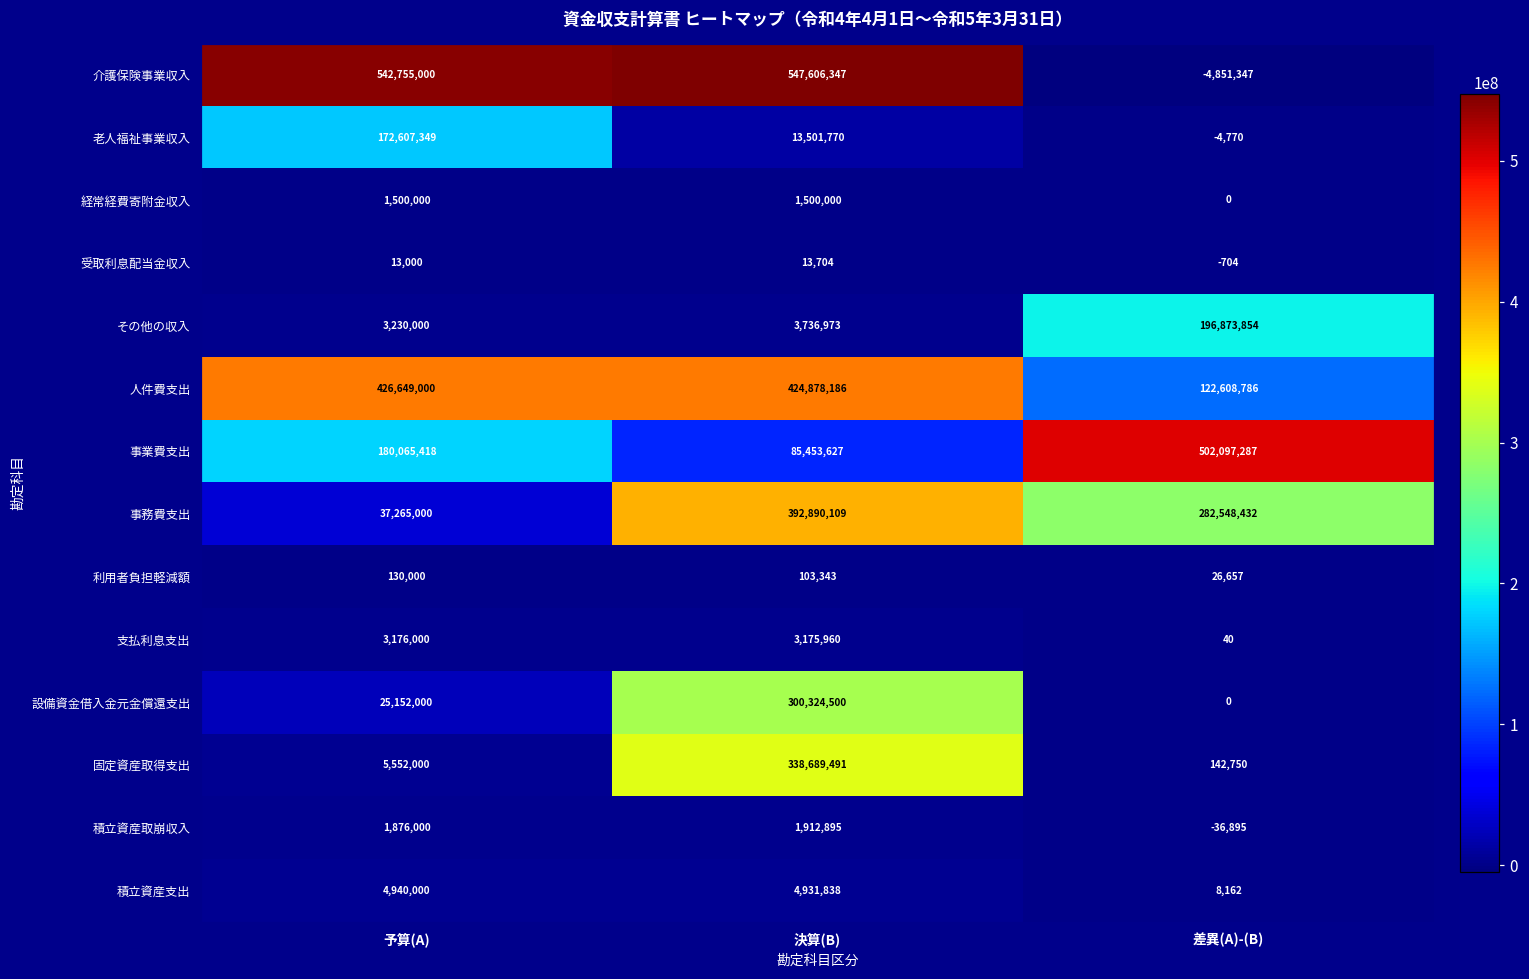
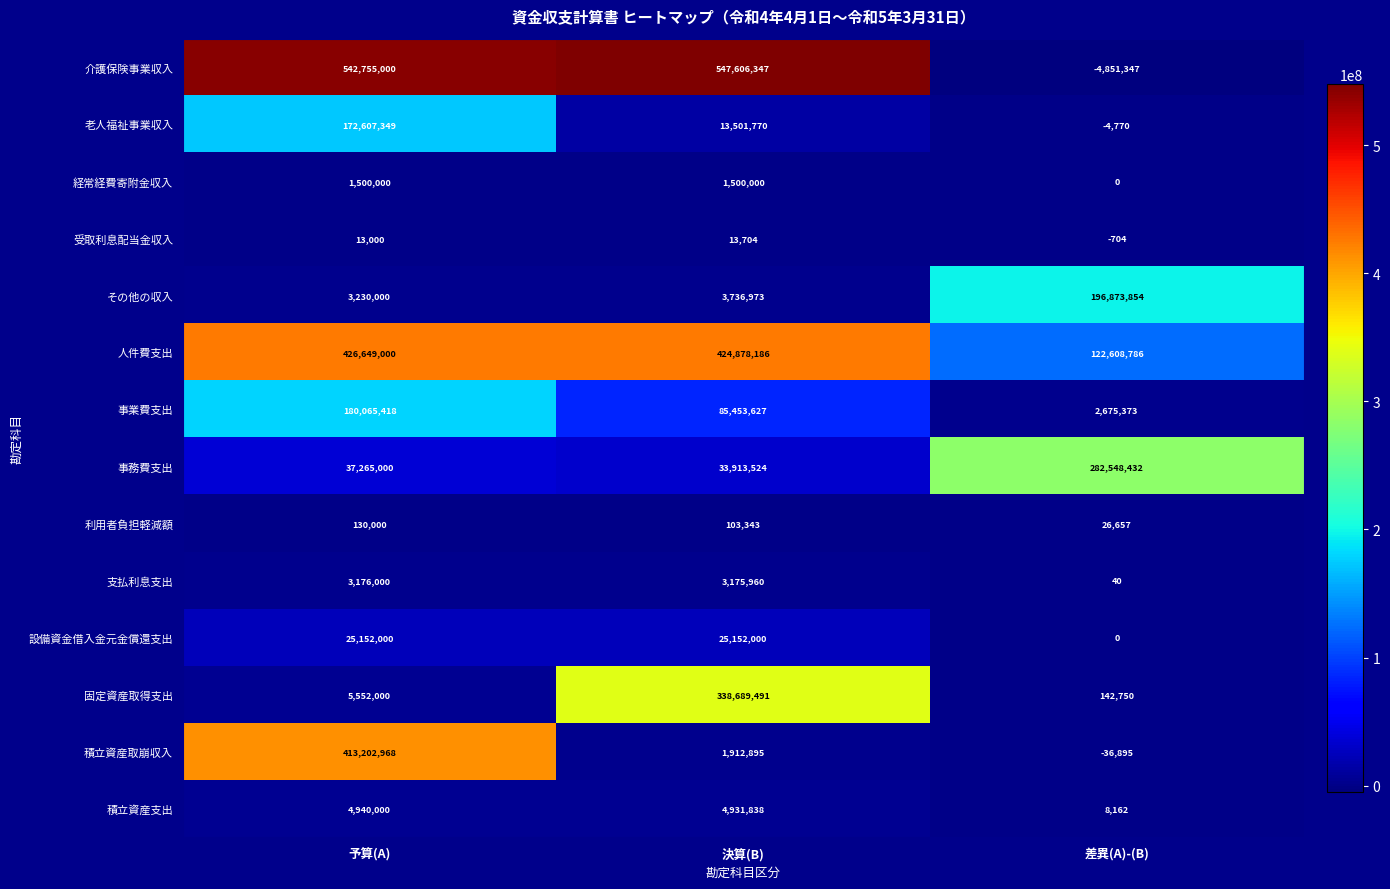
事業費支出, 差異(A)-(B): 502,097,287 -> 2,675,373
事務費支出, 決算(B): 392,890,109 -> 33,913,524
設備資金借入金元金償還支出, 決算(B): 300,324,500 -> 25,152,000
積立資産取崩収入, 予算(A): 1,876,000 -> 413,202,968
